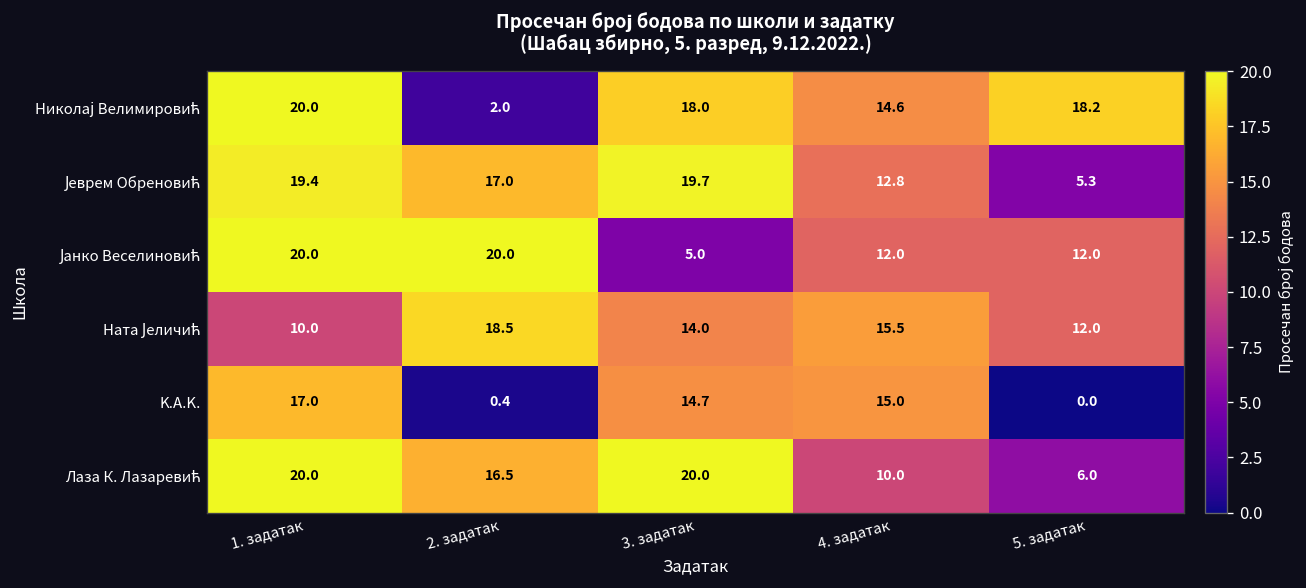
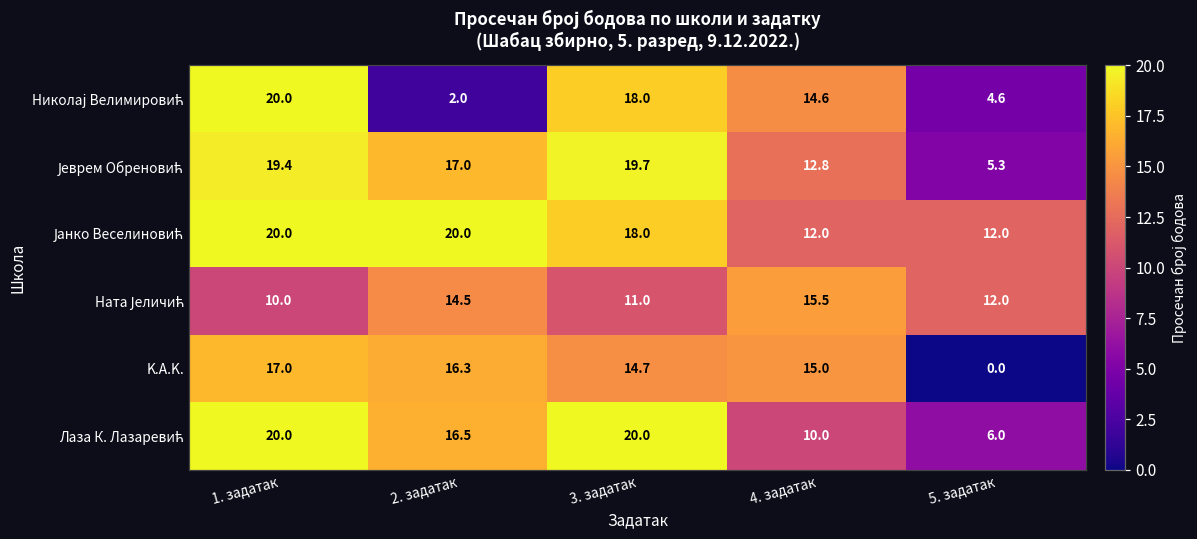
Николај Велимировић, 5. задатак: 18.2 -> 4.6
Јанко Веселиновић, 3. задатак: 5.0 -> 18.0
Ната Јеличић, 2. задатак: 18.5 -> 14.5
Ната Јеличић, 3. задатак: 14.0 -> 11.0
K.A.K., 2. задатак: 0.4 -> 16.3
